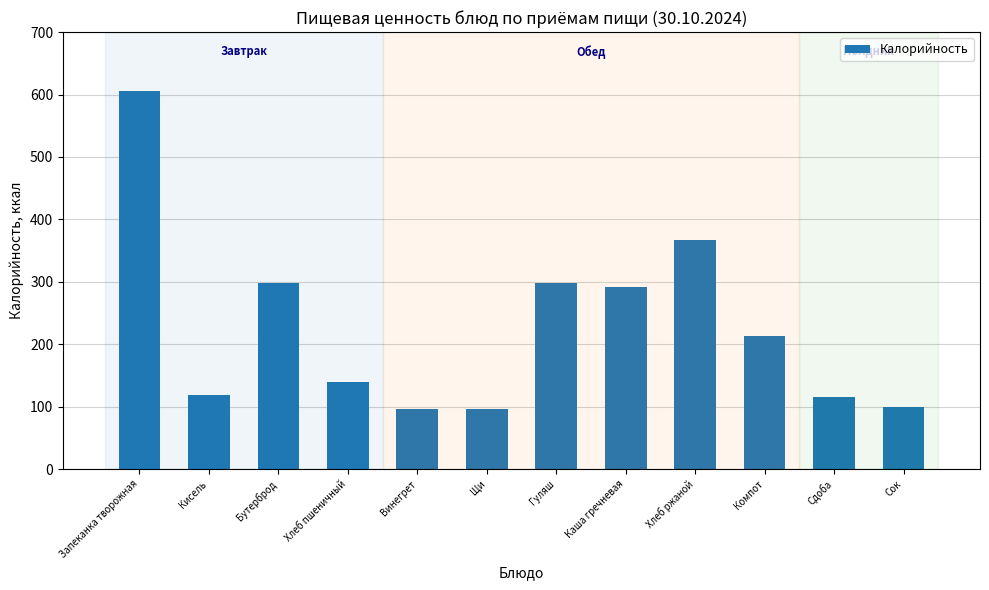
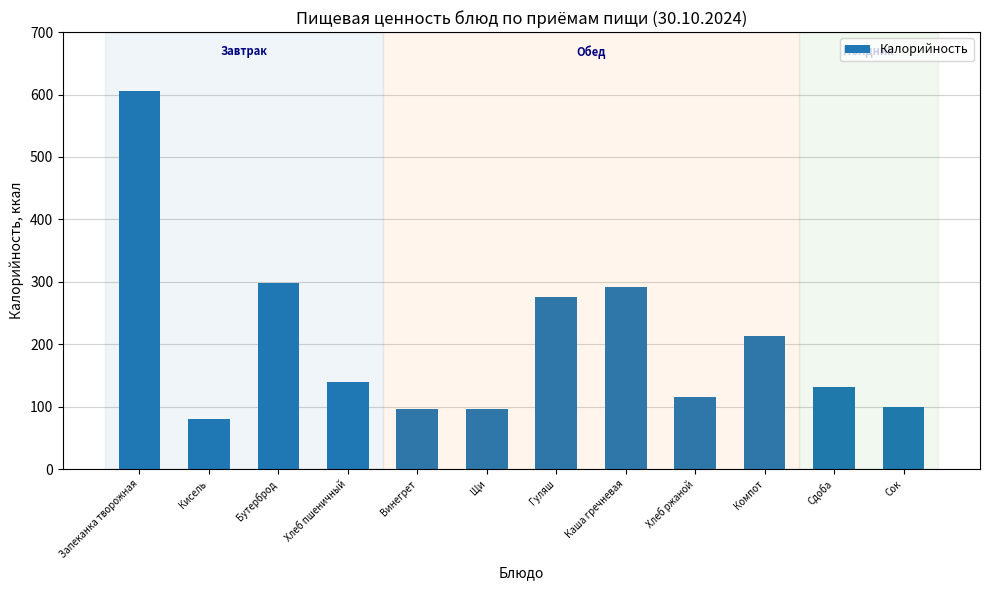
Кисель: 120 -> 80
Гуляш: 300 -> 280
Хлеб ржаной: 370 -> 120
Сдоба: 120 -> 130
